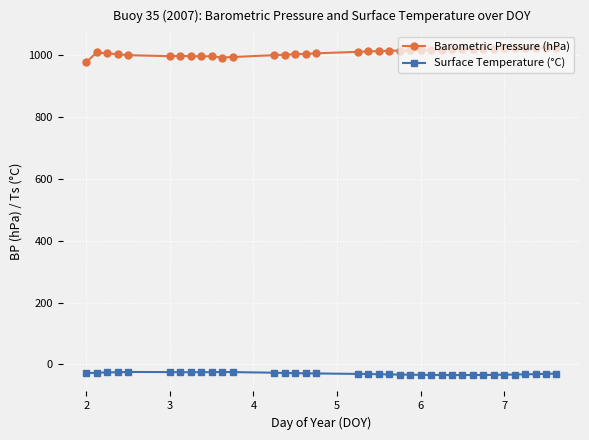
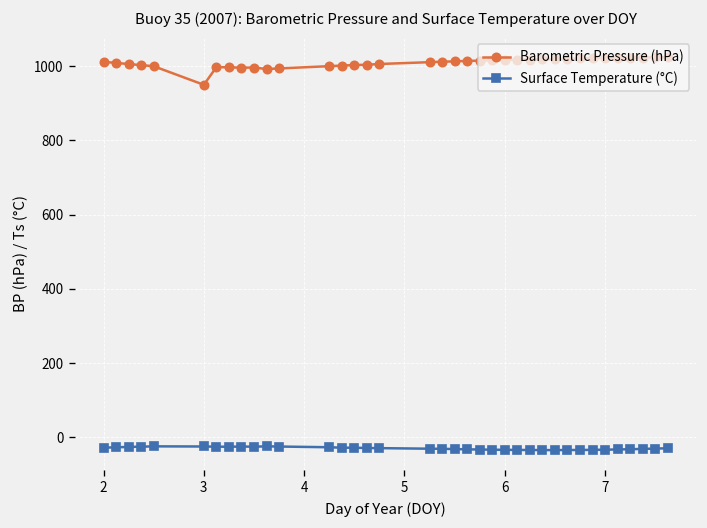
Barometric Pressure (hPa), 2: 980 -> 1010
Barometric Pressure (hPa), 3: 1000 -> 950
